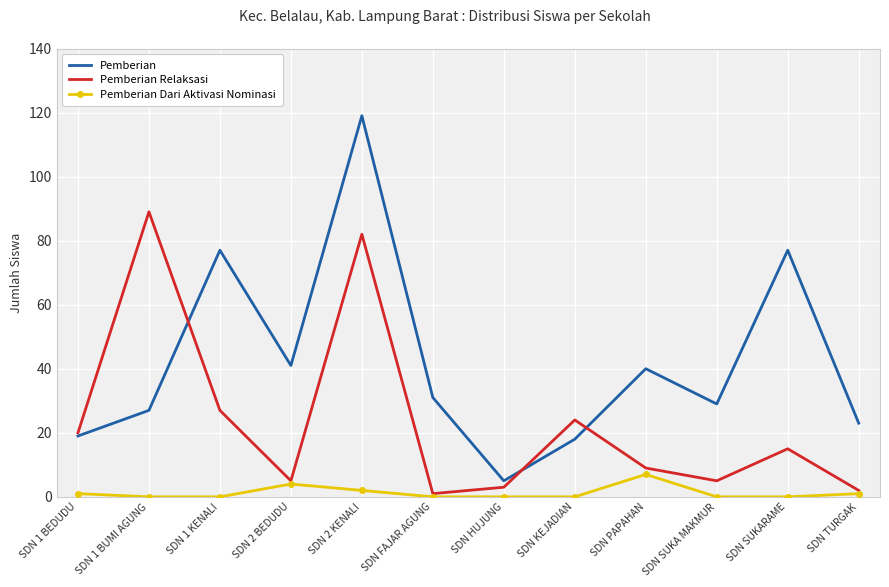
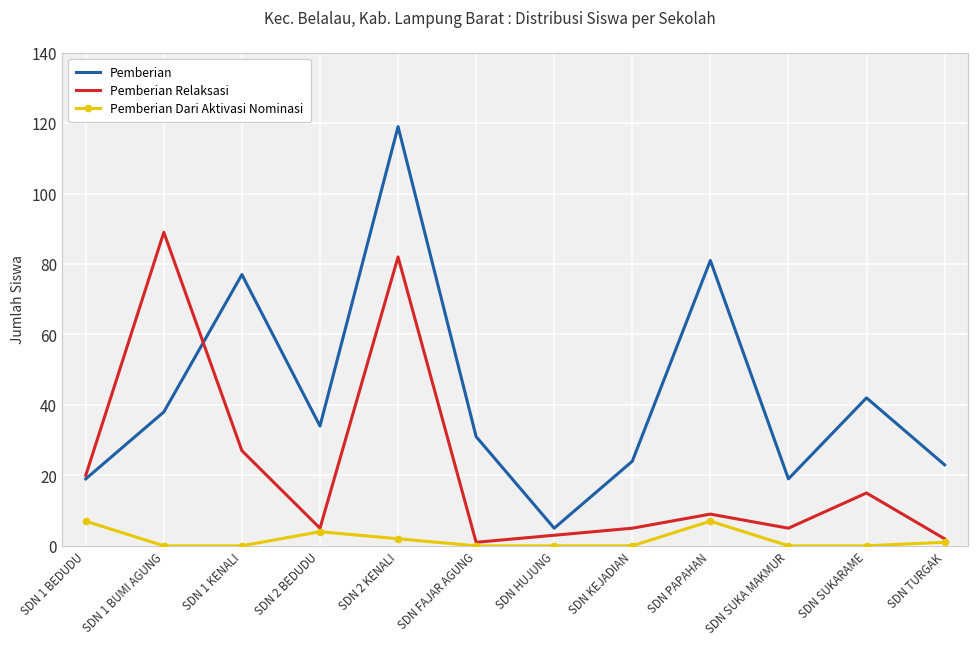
Pemberian Dari Aktivasi Nominasi, SDN 1 BEDUDU: 1 -> 7
Pemberian, SDN 1 BUMI AGUNG: 27 -> 38
Pemberian, SDN 2 BEDUDU: 41 -> 34
Pemberian, SDN KEJADIAN: 18 -> 24
Pemberian Relaksasi, SDN KEJADIAN: 24 -> 5
Pemberian, SDN PAPAHAN: 40 -> 81
Pemberian, SDN SUKA MAKMUR: 29 -> 19
Pemberian, SDN SUKARAME: 77 -> 42
